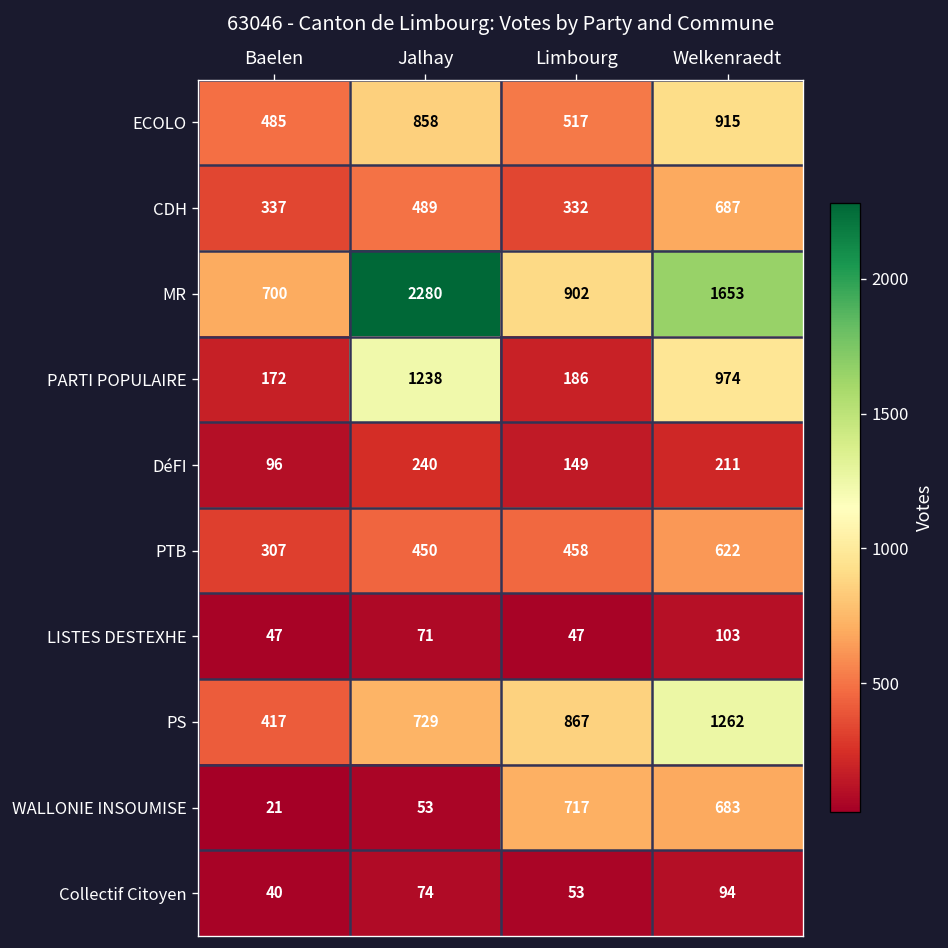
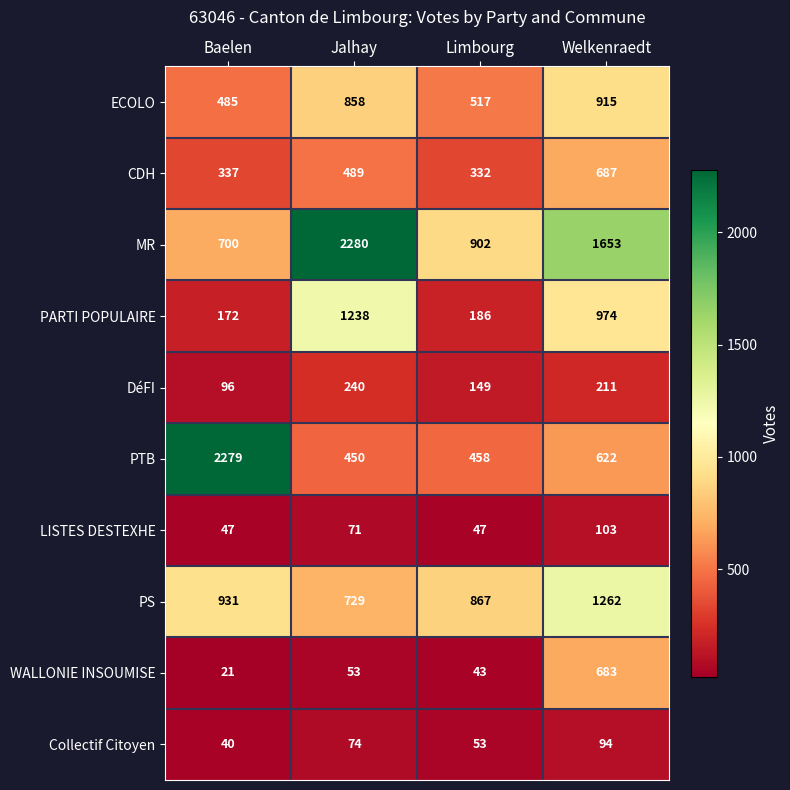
PTB, Baelen: 307 -> 2279
PS, Baelen: 417 -> 931
WALLONIE INSOUMISE, Limbourg: 717 -> 43
